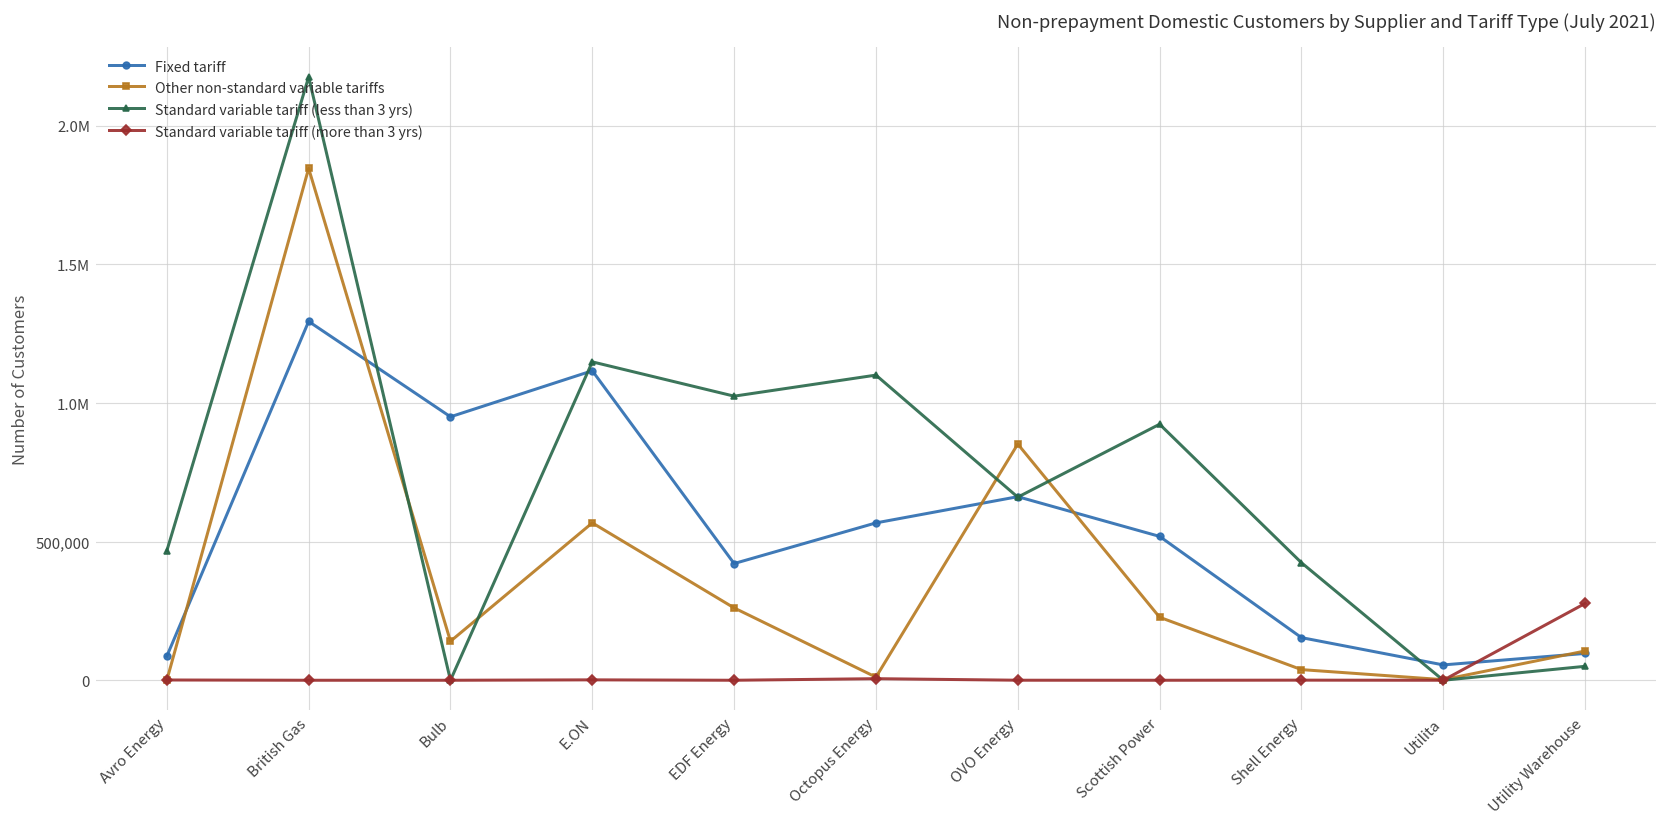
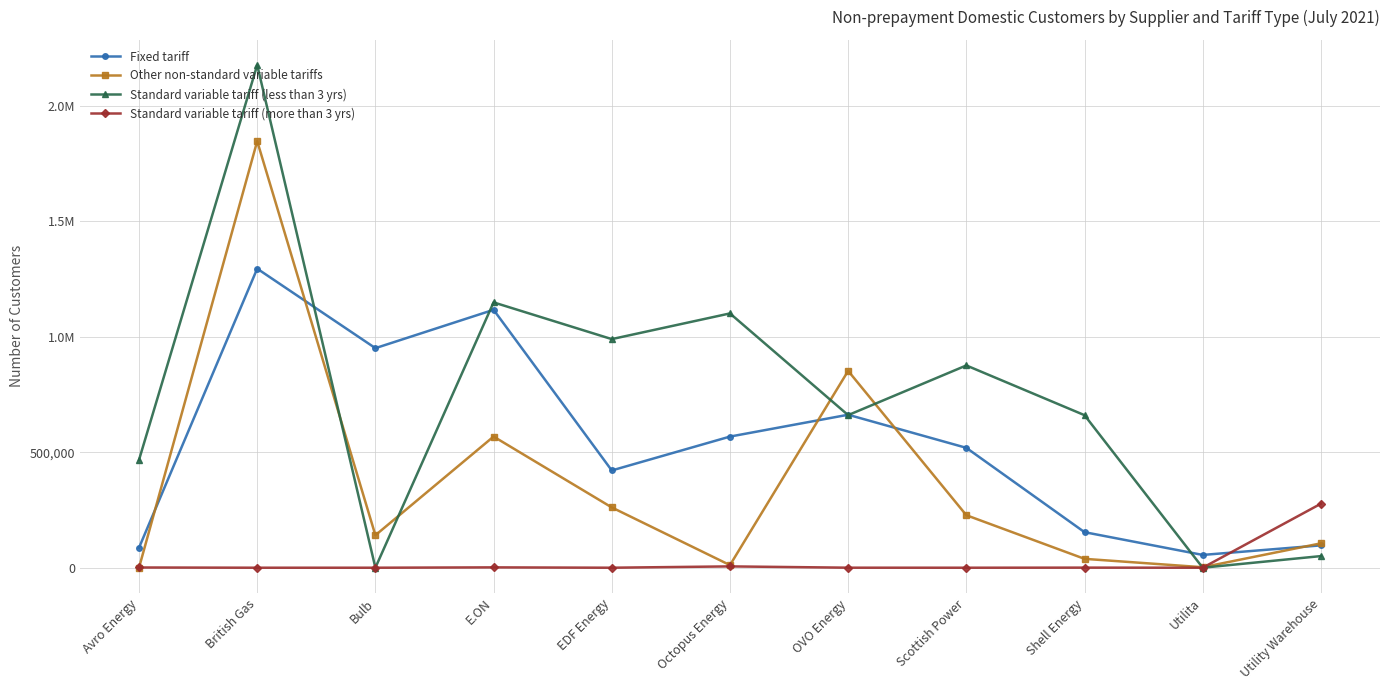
Standard variable tariff (less than 3 yrs), EDF Energy: 1,020,000 -> 990,000
Standard variable tariff (less than 3 yrs), Scottish Power: 920,000 -> 880,000
Standard variable tariff (less than 3 yrs), Shell Energy: 420,000 -> 660,000
